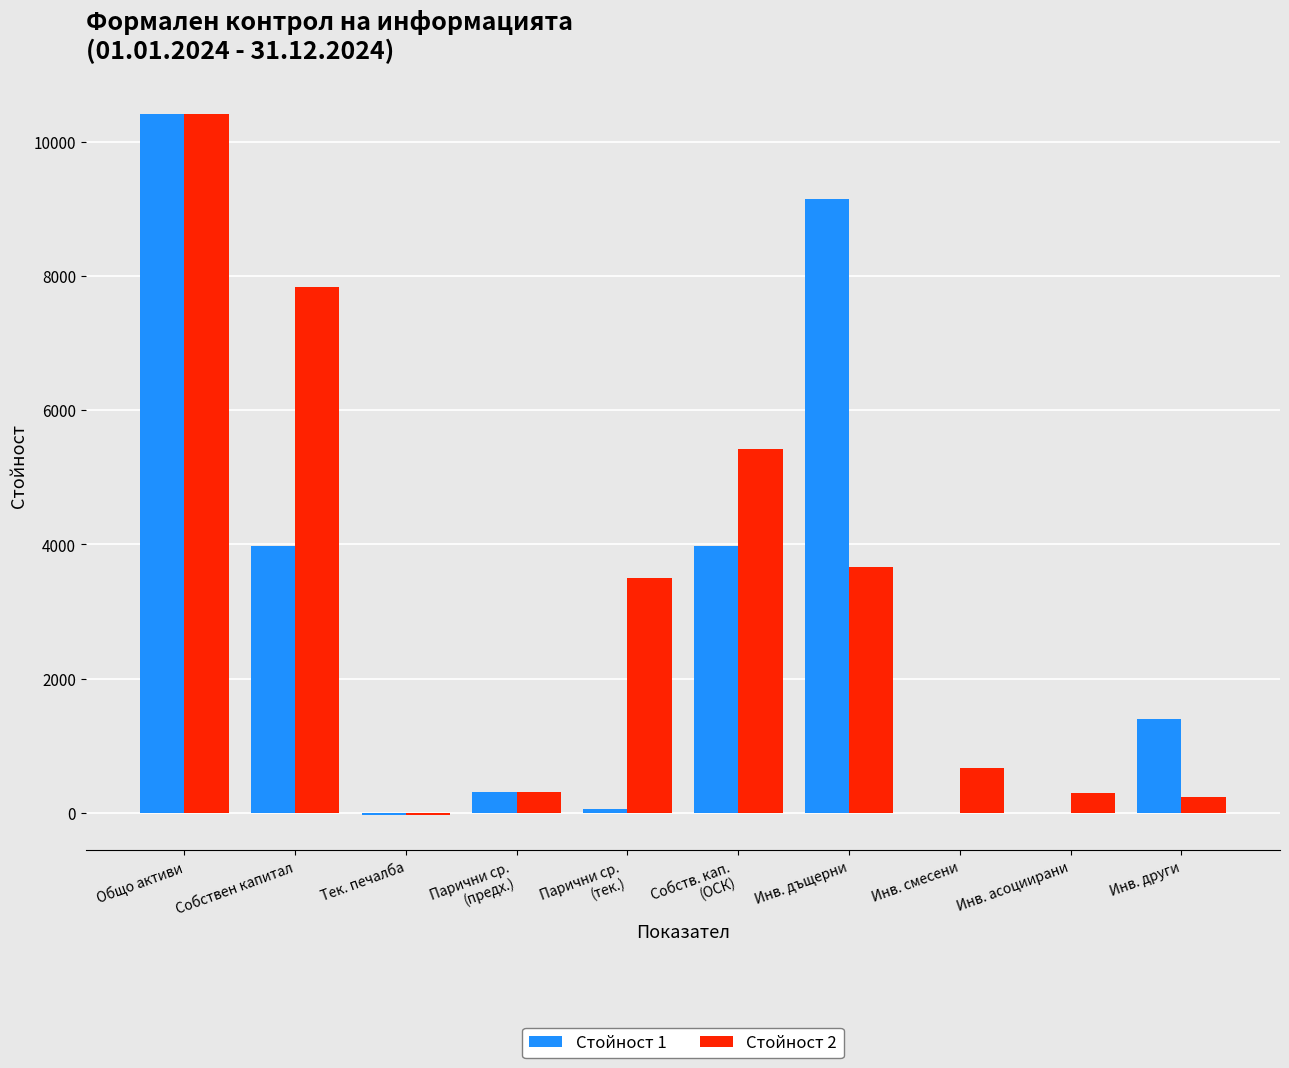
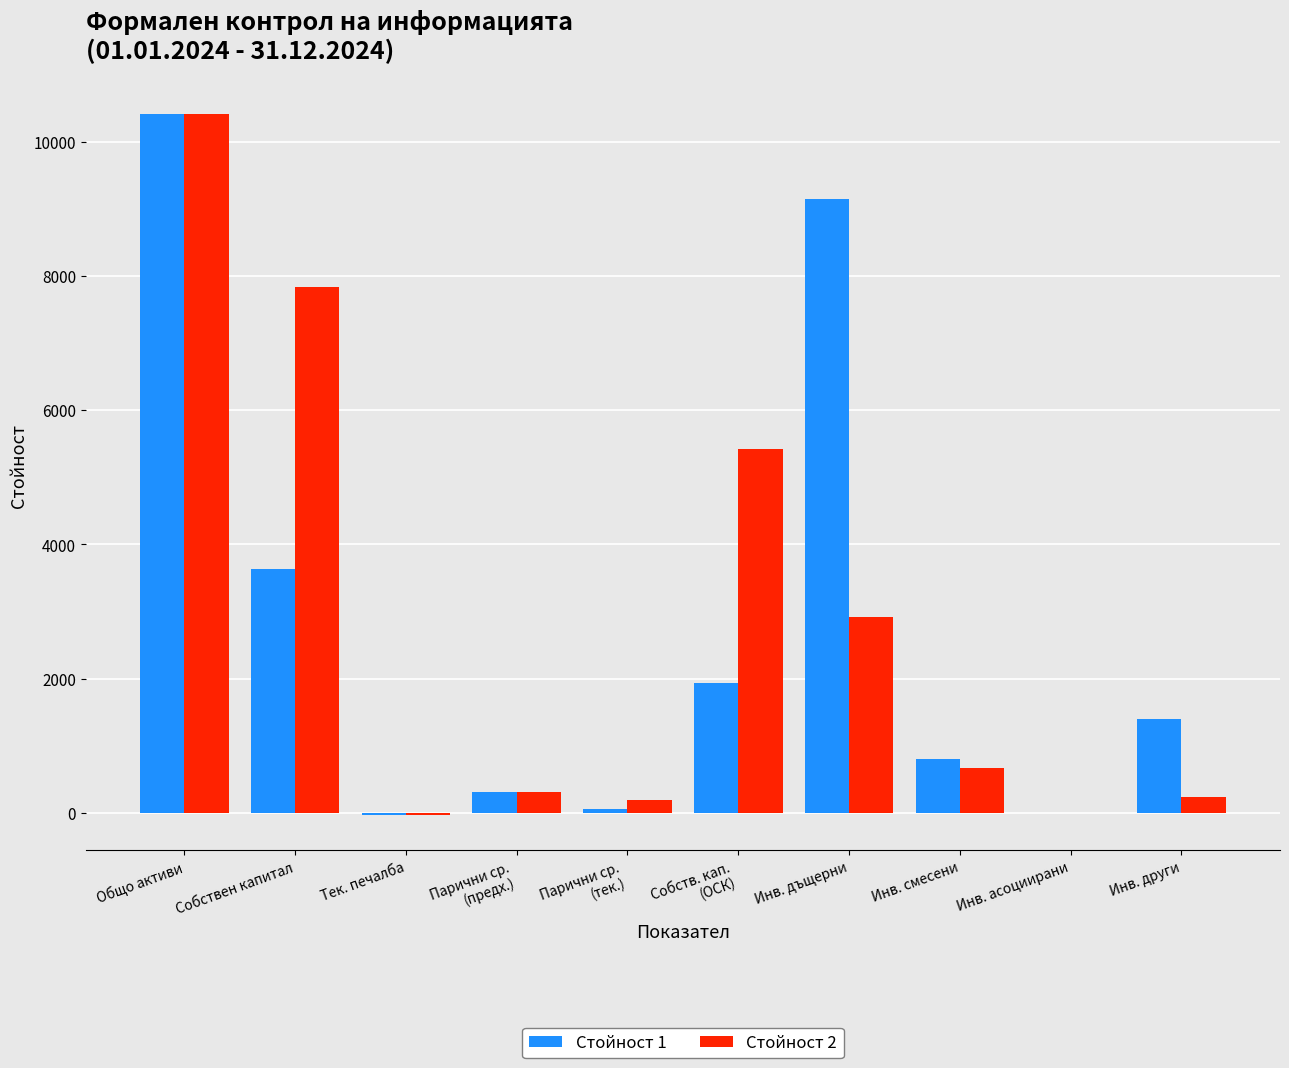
Стойност 1, Собствен капитал: 4000 -> 3600
Стойност 2, Парични ср. (тек.): 3500 -> 200
Стойност 1, Собств. кап. (ОСК): 4000 -> 1900
Стойност 2, Инв. дъщерни: 3700 -> 2900
Стойност 1, Инв. смесени: 0 -> 800
Стойност 2, Инв. асоциирани: 300 -> 0
